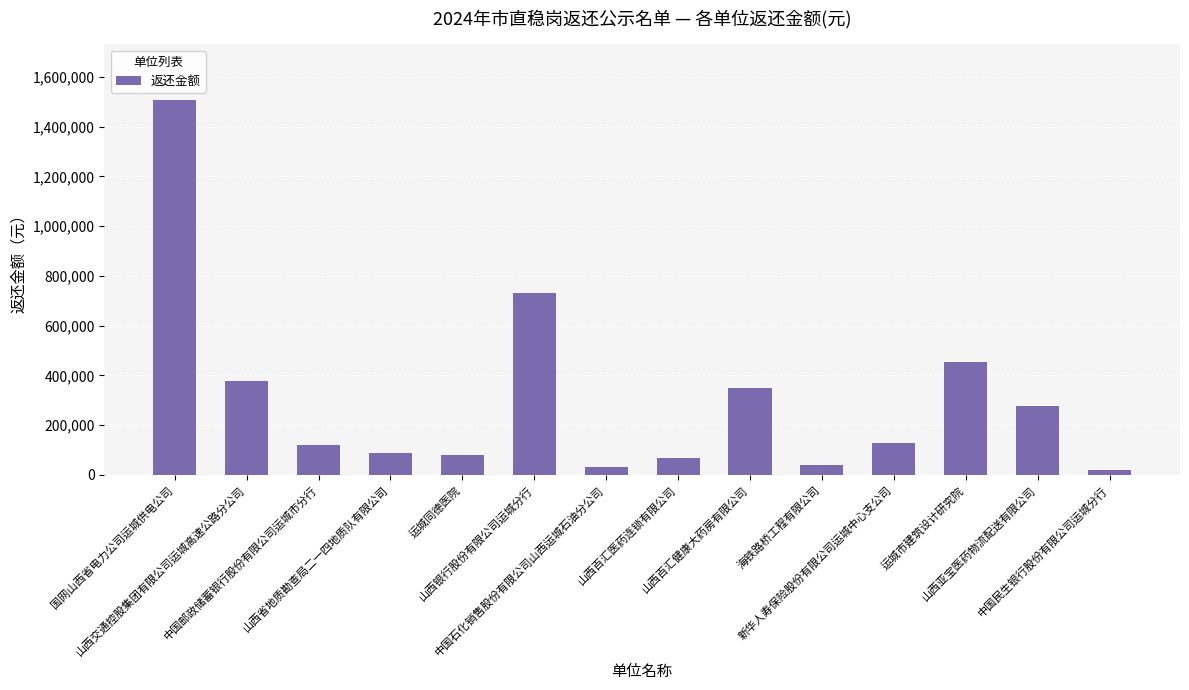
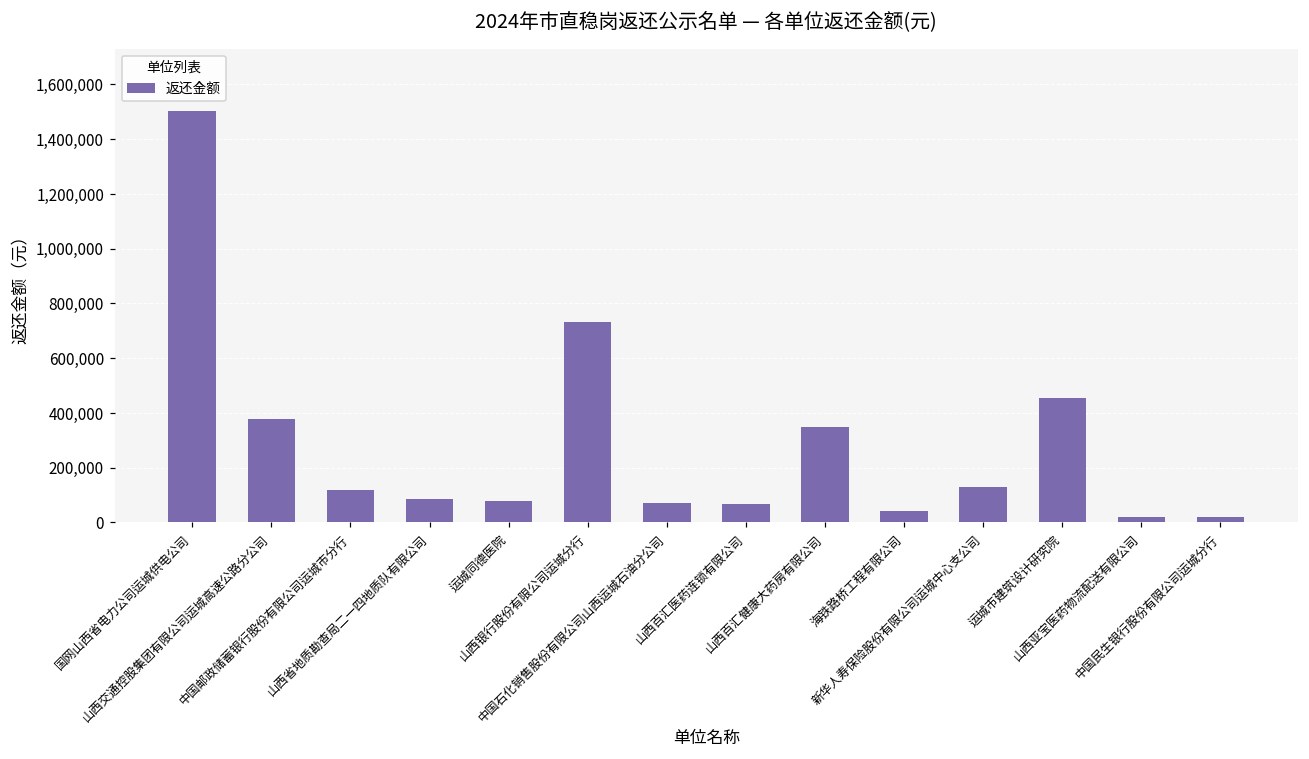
中国石化销售股份有限公司山西运城石油分公司: 30,000 -> 70,000
山西亚宝医药物流配送有限公司: 280,000 -> 20,000
